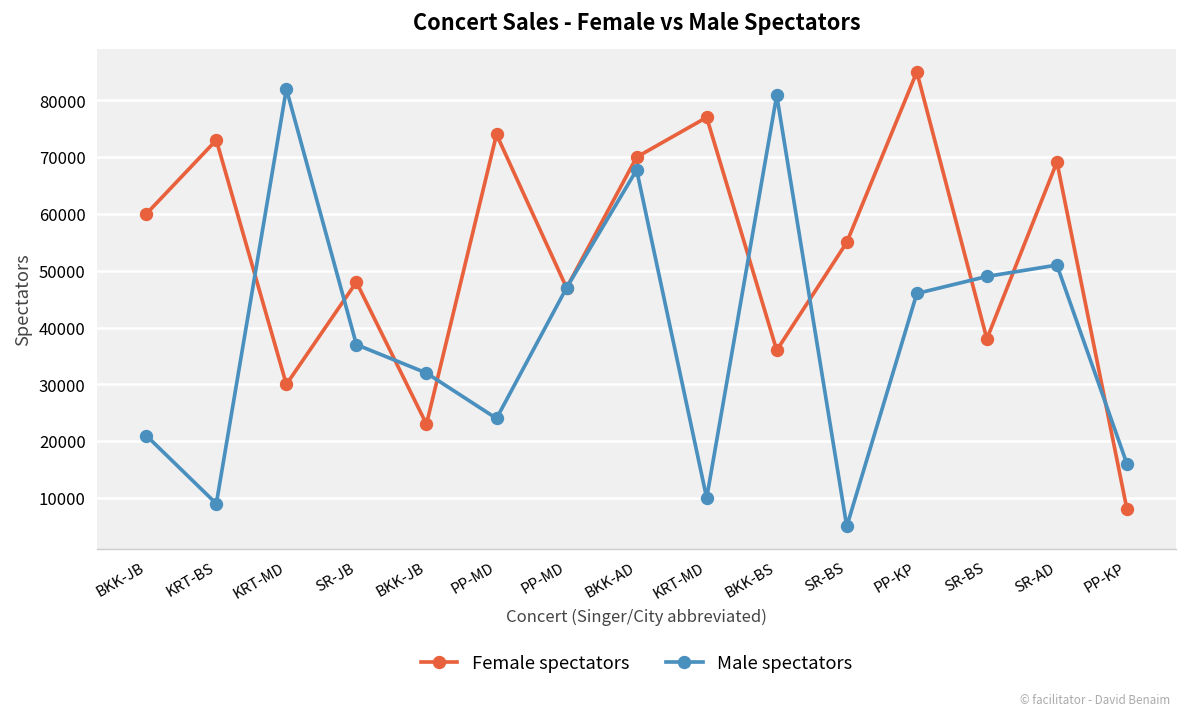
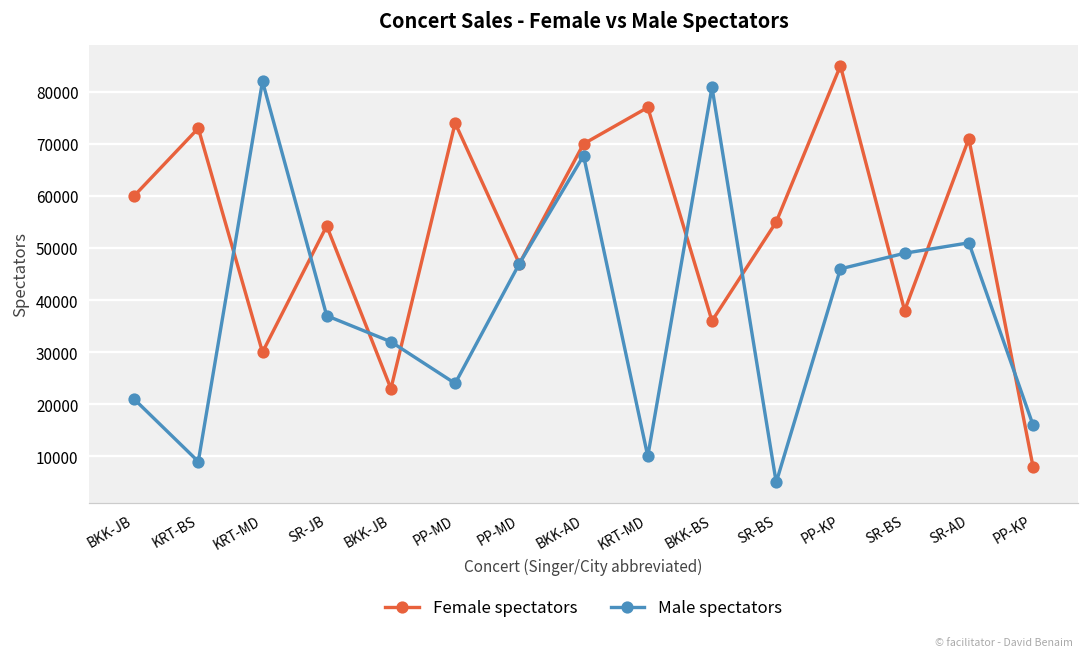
Female spectators, SR-JB: 48000 -> 54000
Female spectators, SR-AD: 69000 -> 71000
